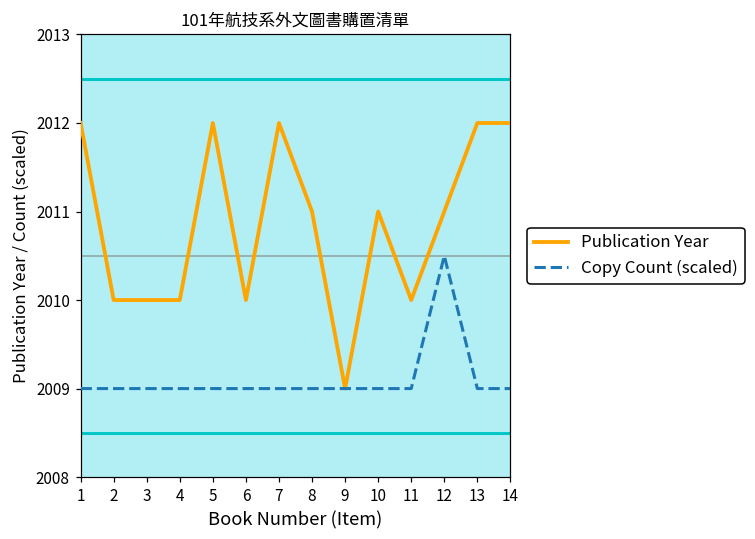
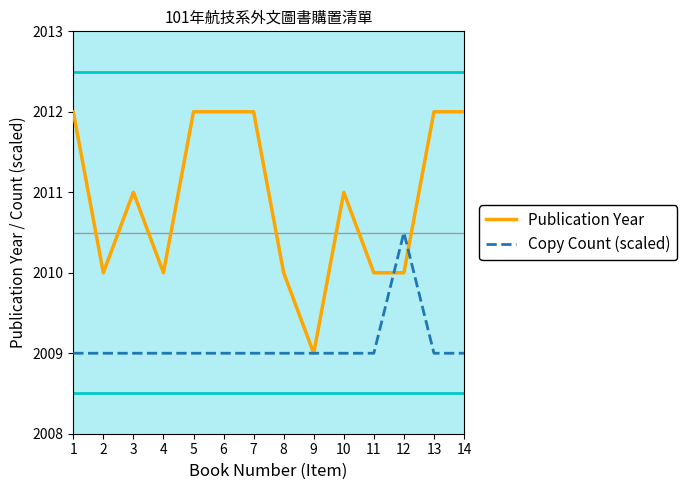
Publication Year, 3: 2010 -> 2011
Publication Year, 6: 2010 -> 2012
Publication Year, 8: 2011 -> 2010
Publication Year, 12: 2011 -> 2010
